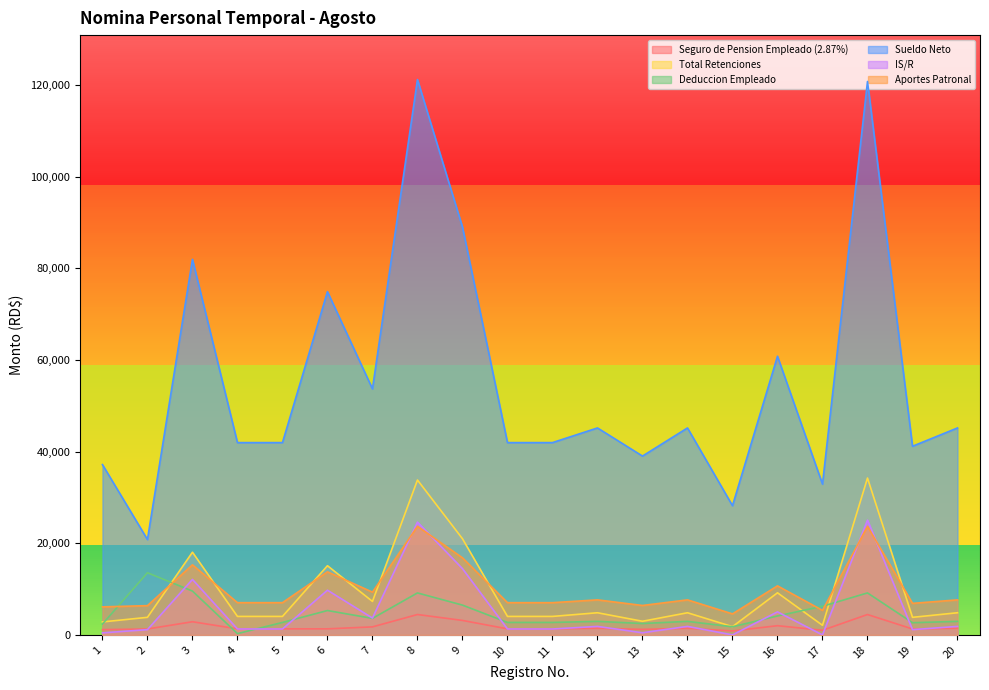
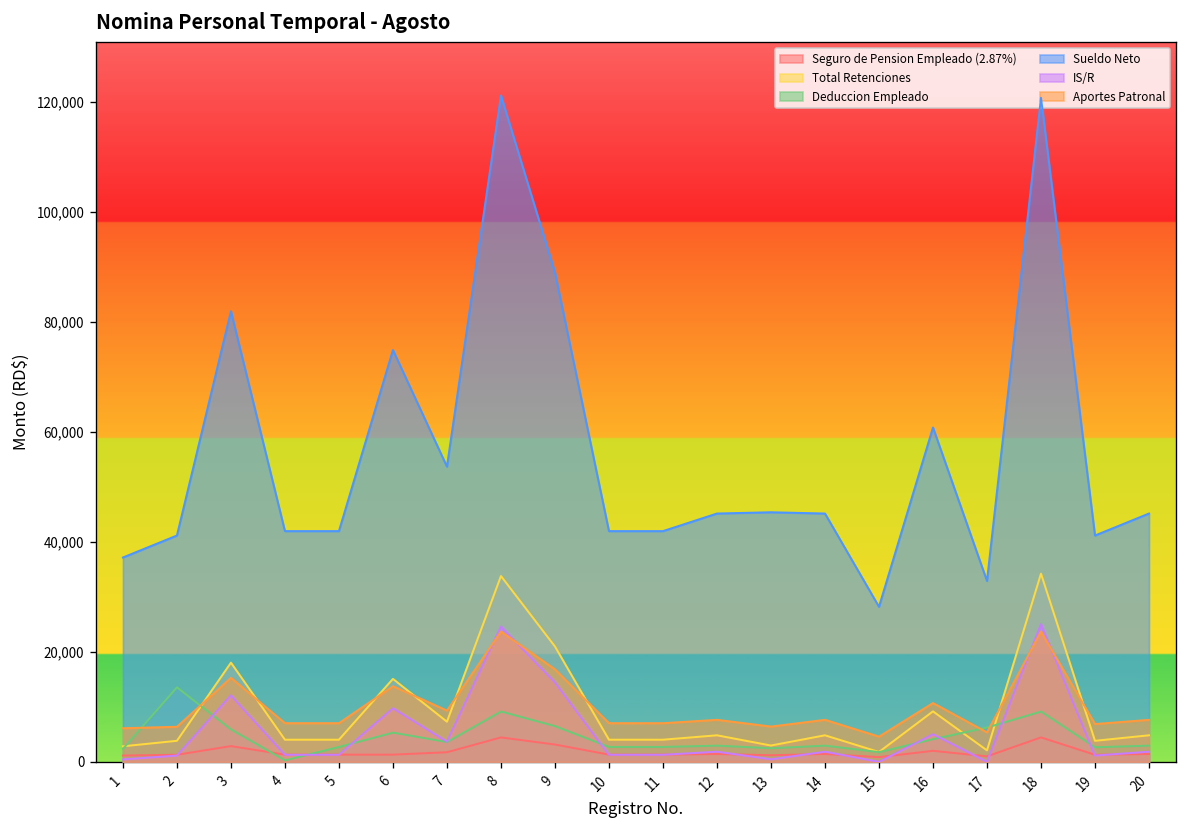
Sueldo Neto, 2: 21,000 -> 41,000
Deduccion Empleado, 3: 10,000 -> 6,000
Sueldo Neto, 13: 39,000 -> 45,000
